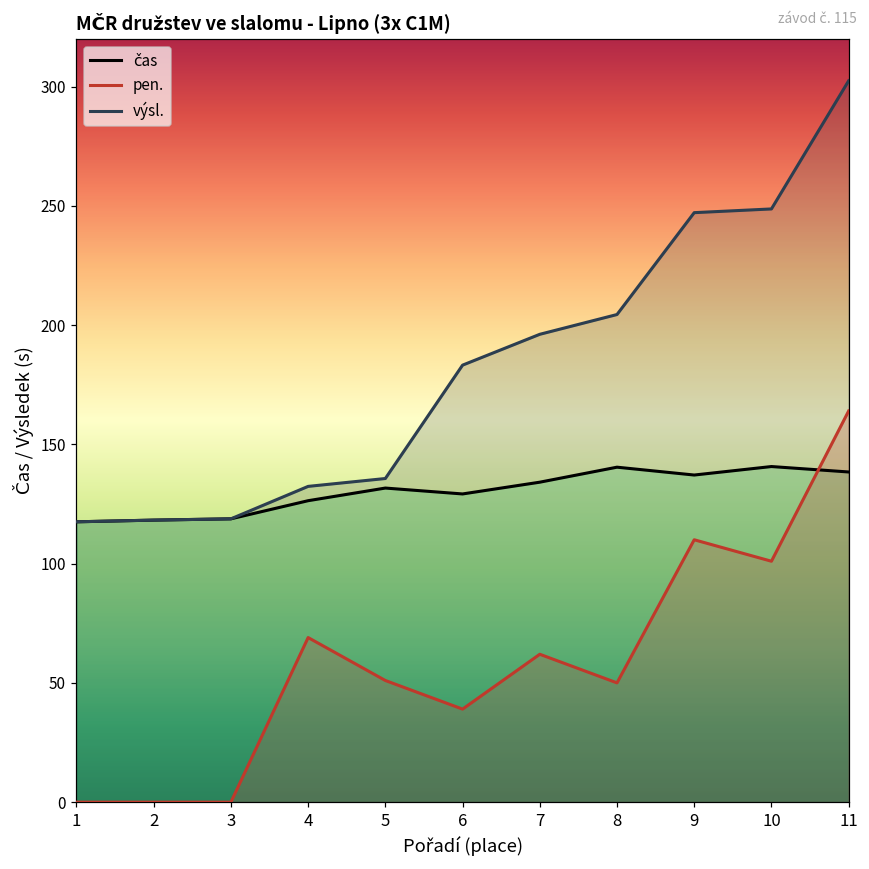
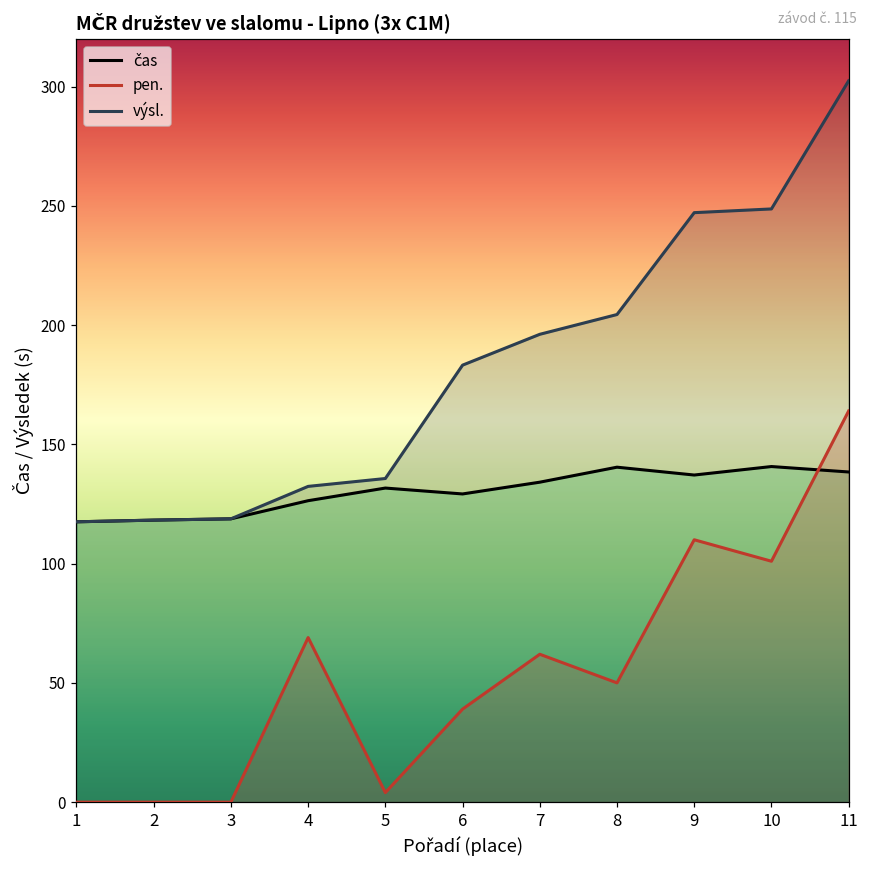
pen., 5: 51 -> 4
